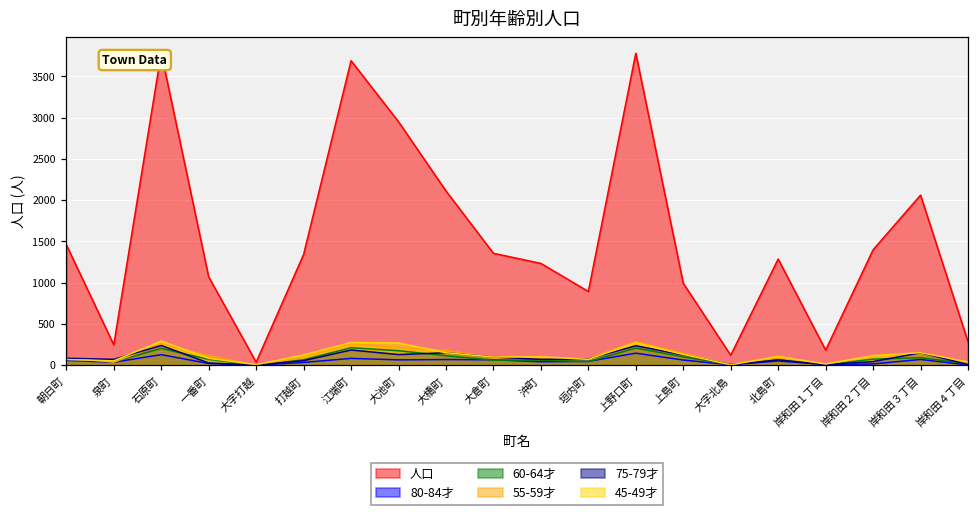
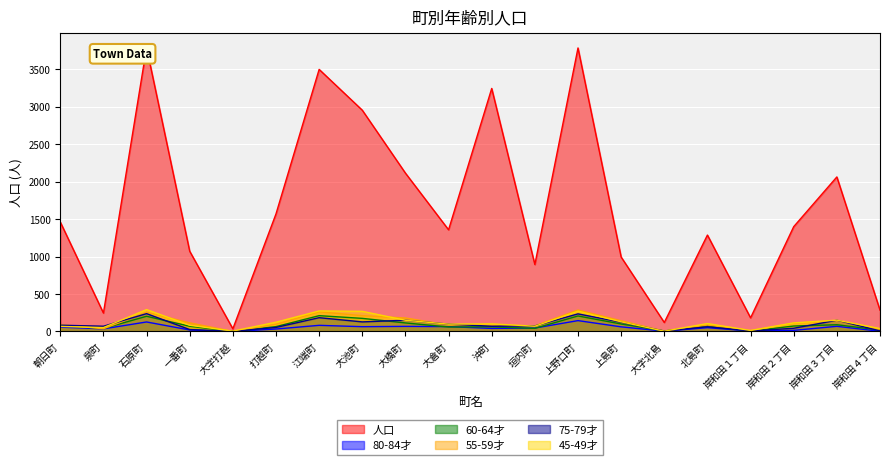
人口, 打越町: 1300 -> 1600
人口, 江端町: 3700 -> 3500
人口, 沖町: 1200 -> 3200
